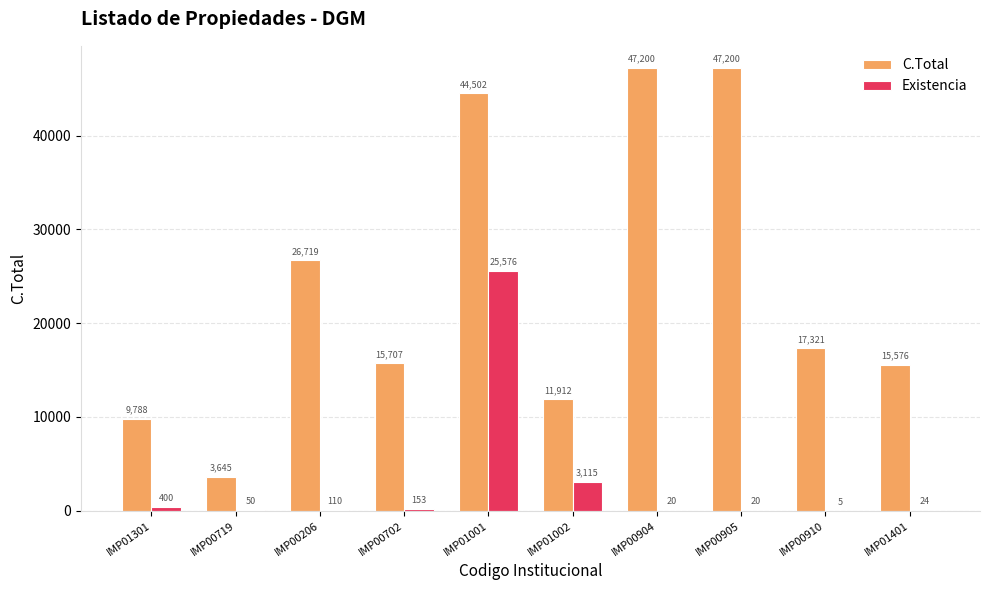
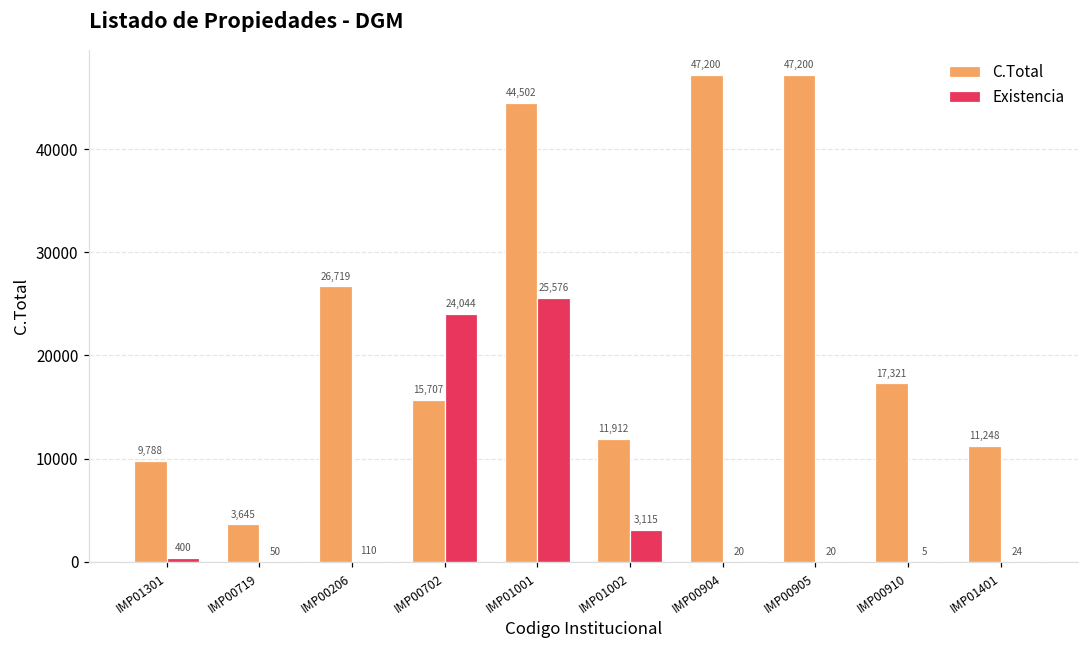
Existencia, IMP00702: 153 -> 24,044
C.Total, IMP01401: 15,576 -> 11,248
